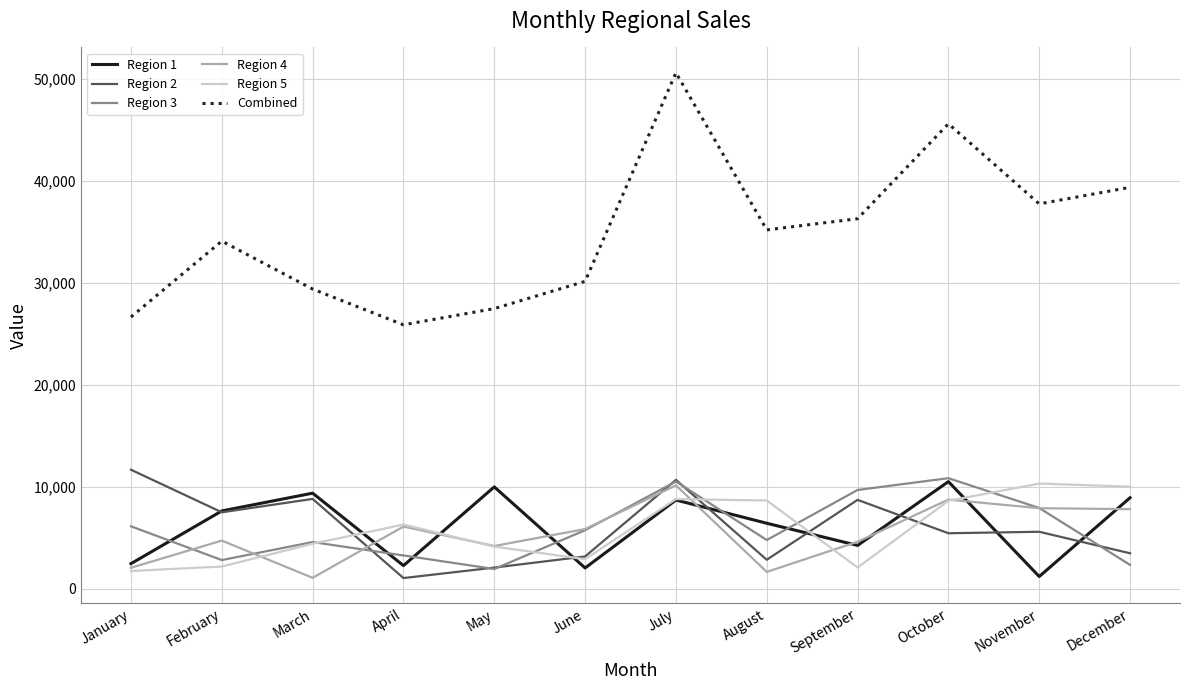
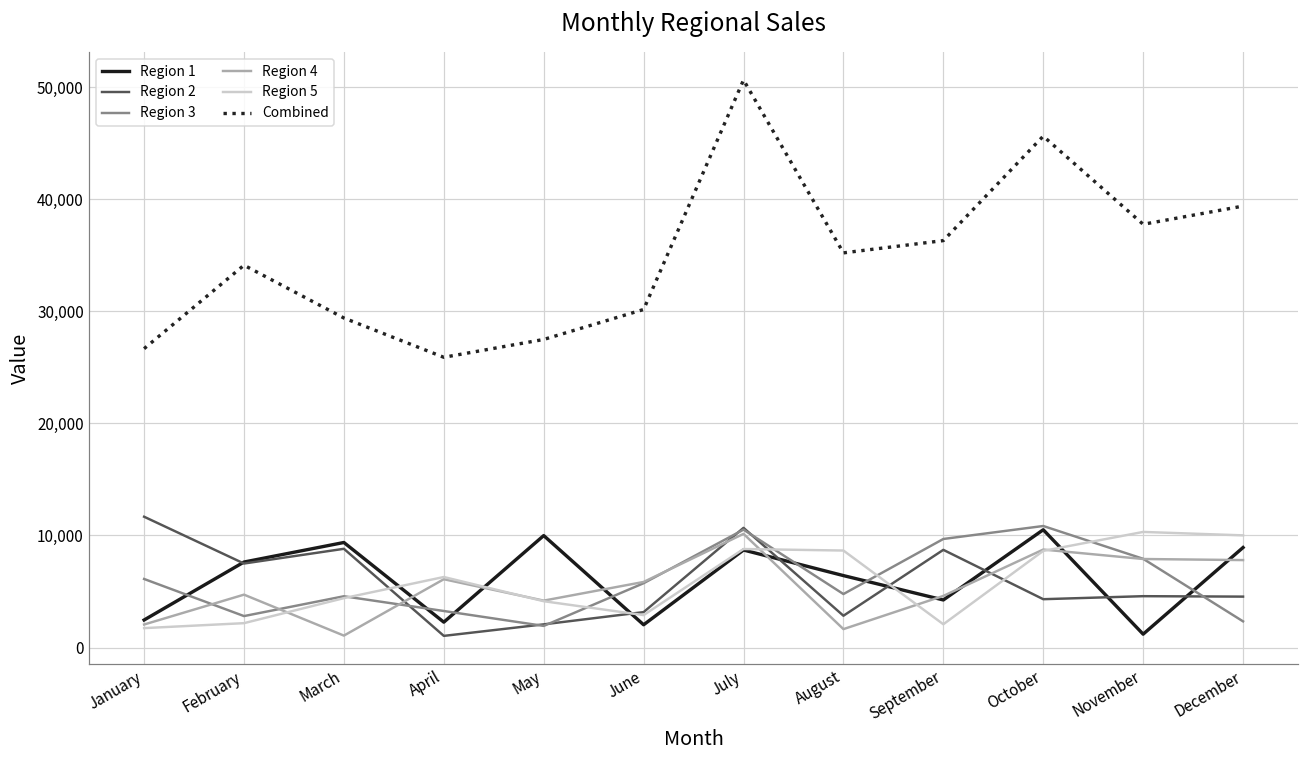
Region 2, October: 5,400 -> 4,300
Region 2, November: 5,600 -> 4,600
Region 2, December: 3,500 -> 4,500
